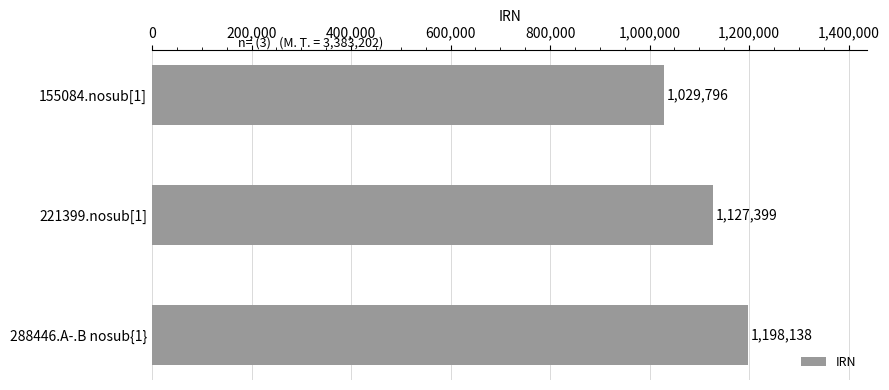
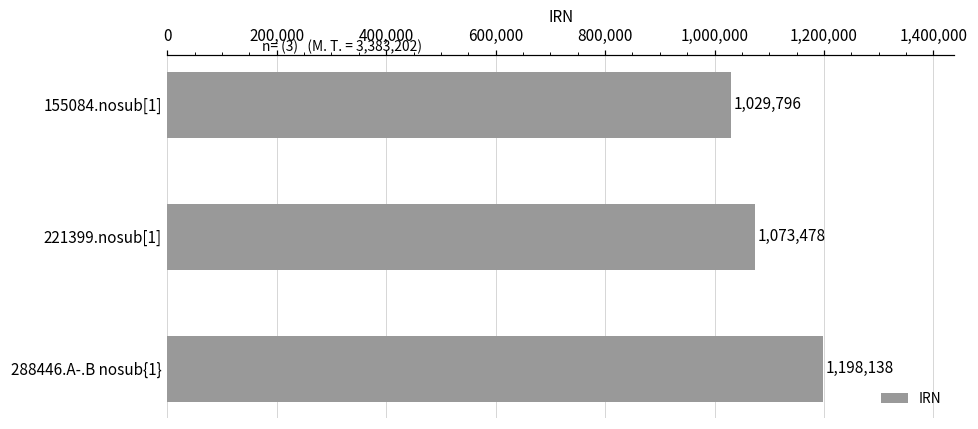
221399.nosub[1]: 1,127,399 -> 1,073,478
